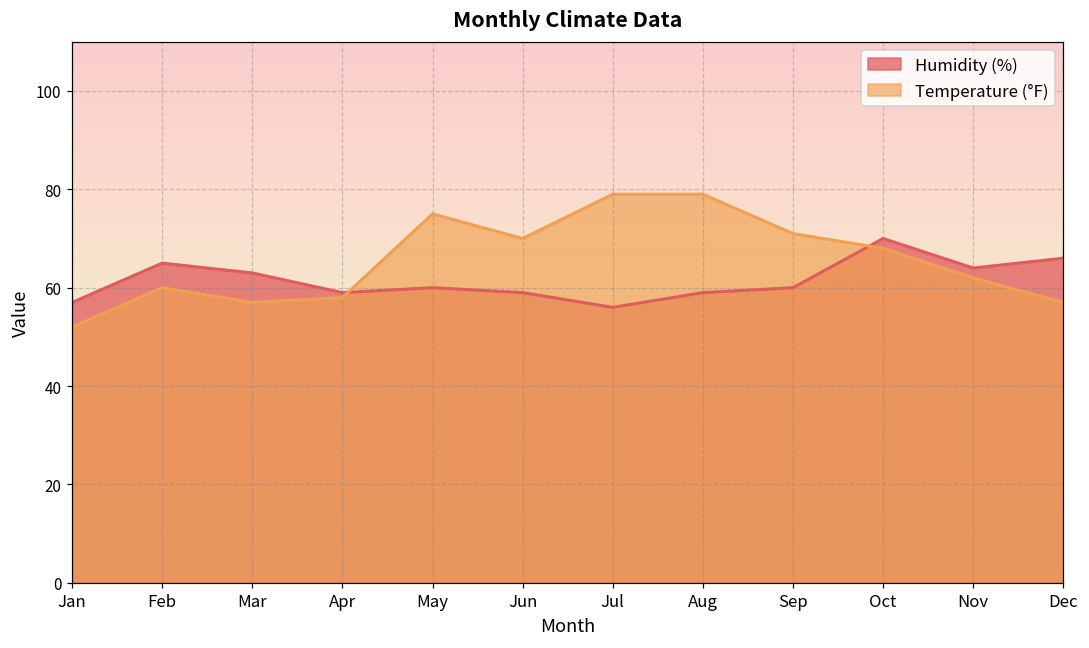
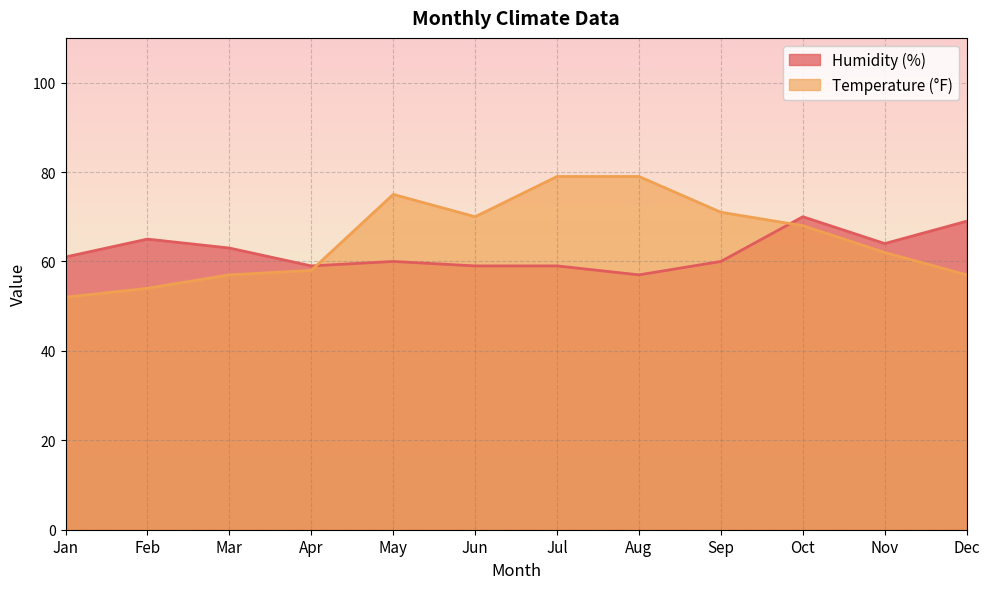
Humidity (%), Jan: 57 -> 61
Temperature (°F), Feb: 60 -> 54
Humidity (%), Jul: 56 -> 59
Humidity (%), Aug: 59 -> 57
Humidity (%), Dec: 66 -> 69
